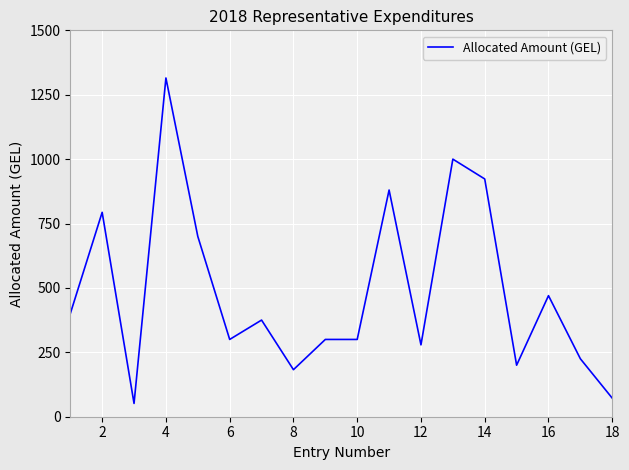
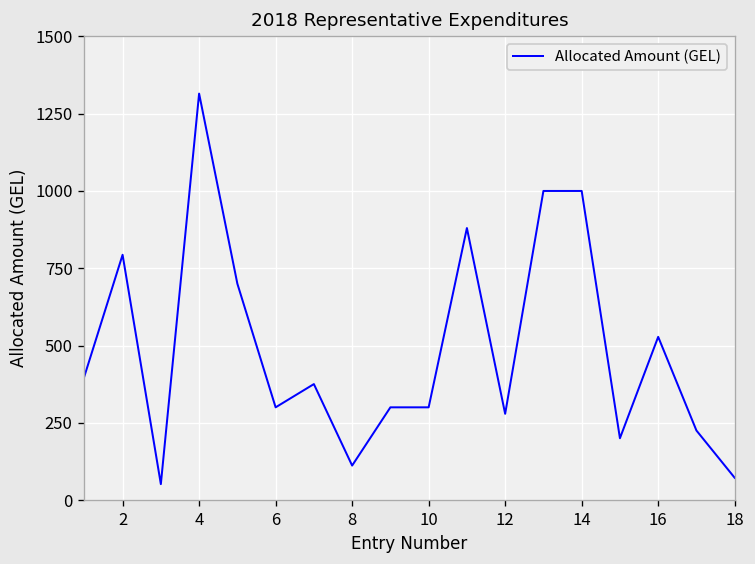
8: 180 -> 110
14: 920 -> 1000
16: 470 -> 530
